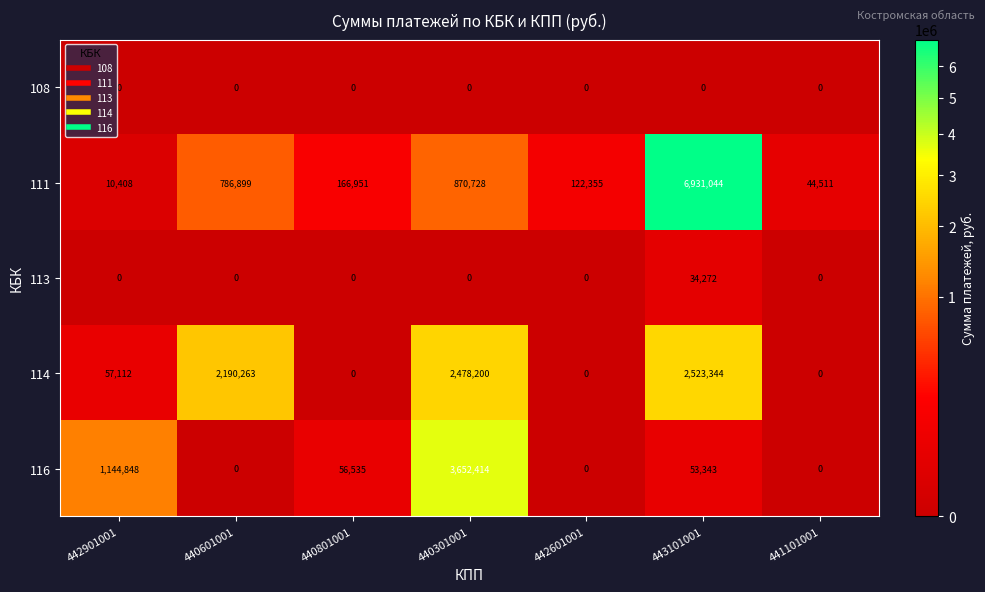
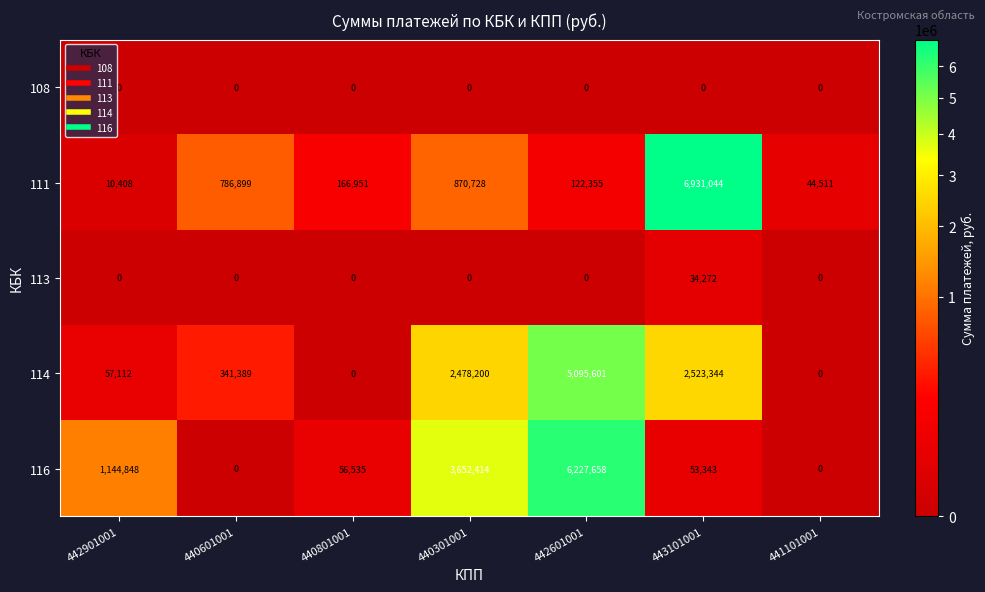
114, 440601001: 2,190,263 -> 341,389
114, 442601001: 0 -> 5,095,601
116, 442601001: 0 -> 6,227,658
